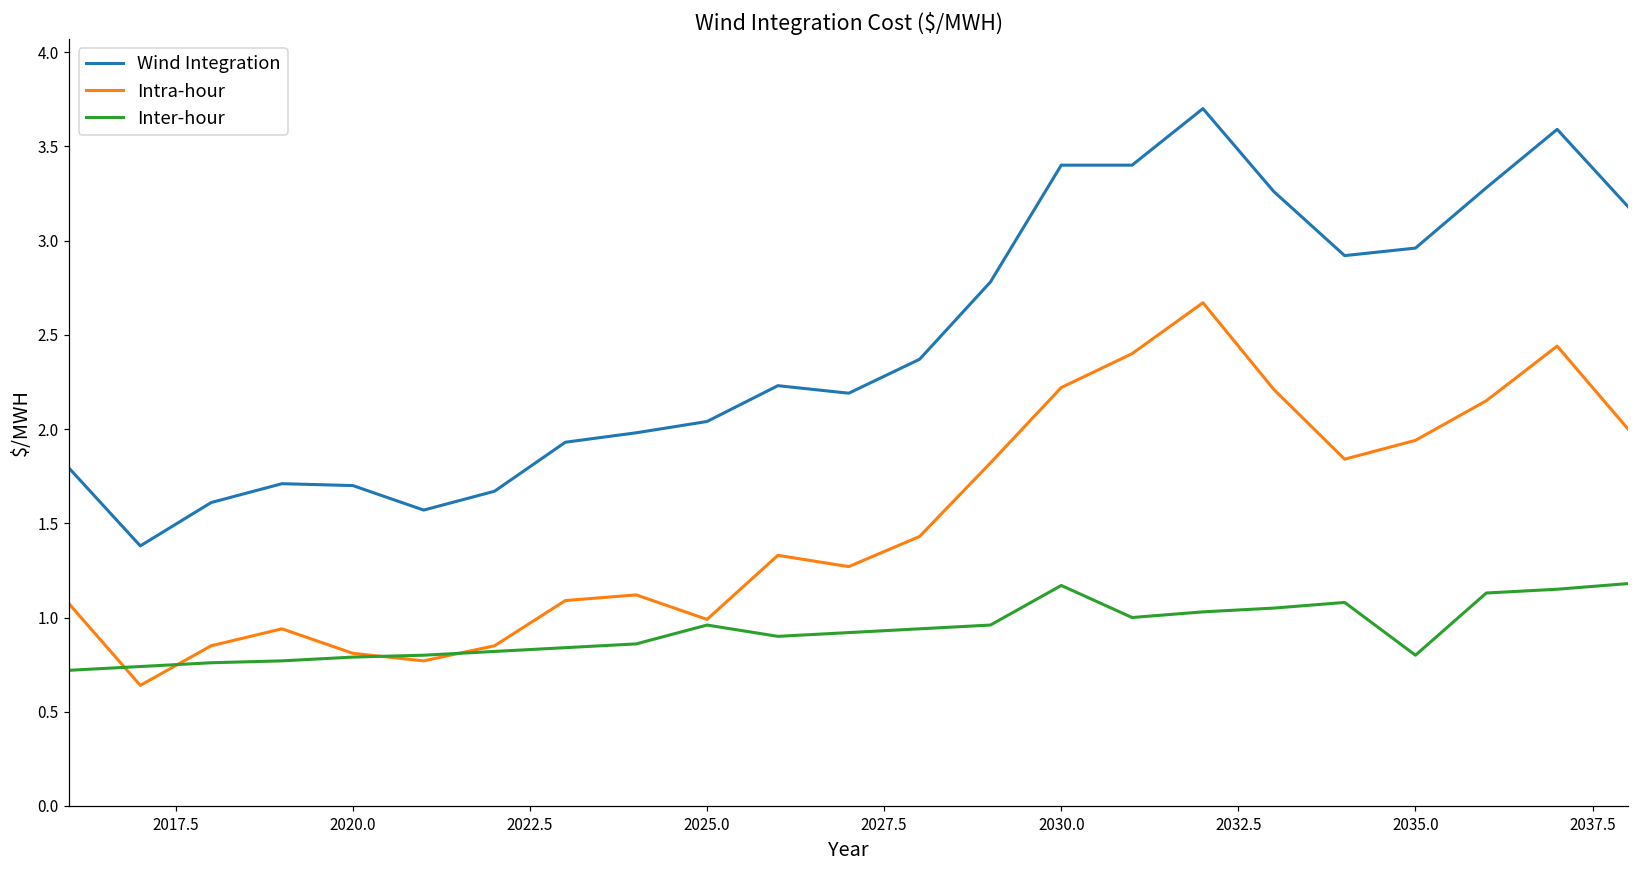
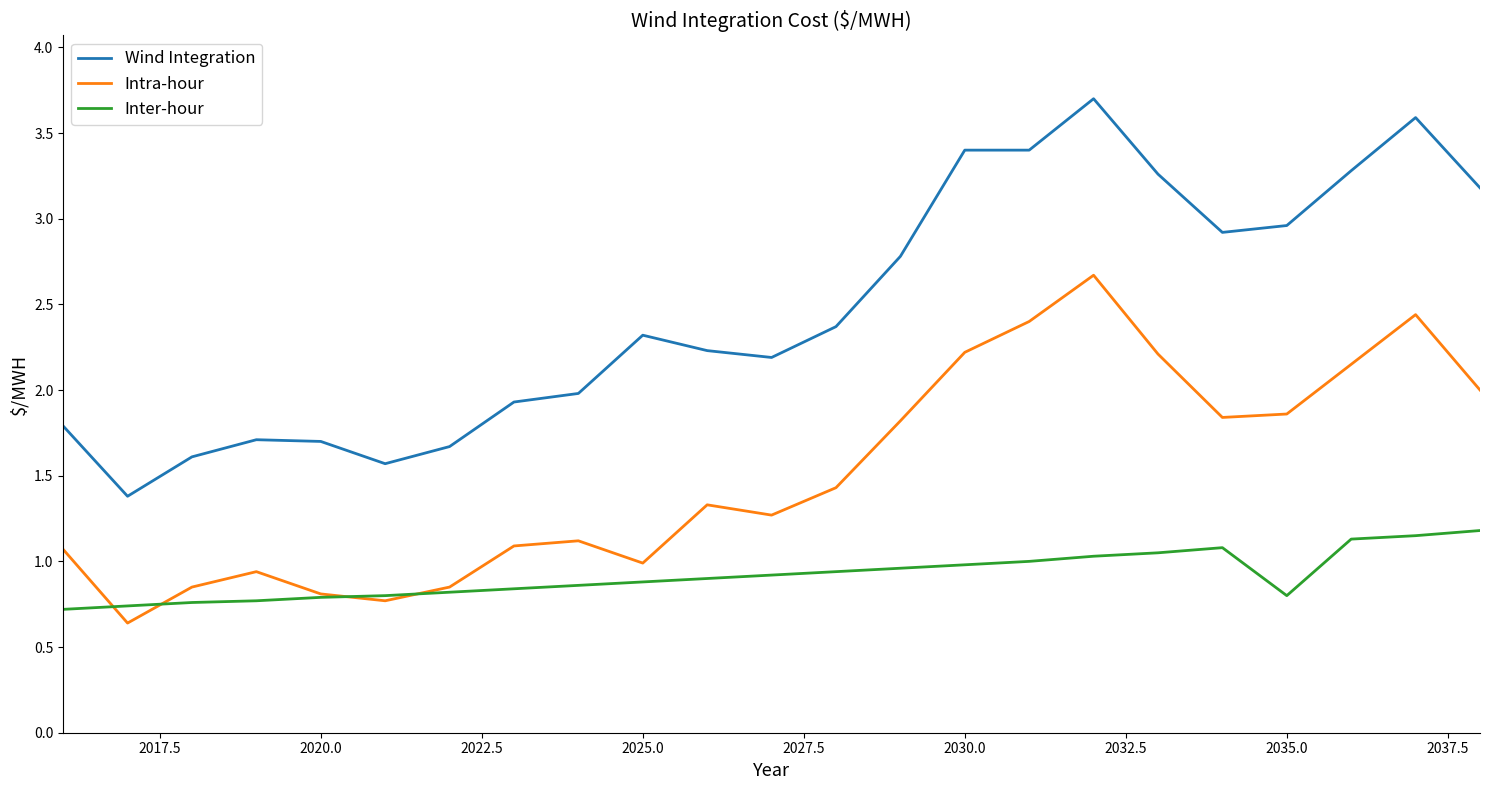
Wind Integration, 2025.0: 2.04 -> 2.32
Inter-hour, 2025.0: 0.96 -> 0.88
Inter-hour, 2030.0: 1.17 -> 0.98
Intra-hour, 2035.0: 1.94 -> 1.86
